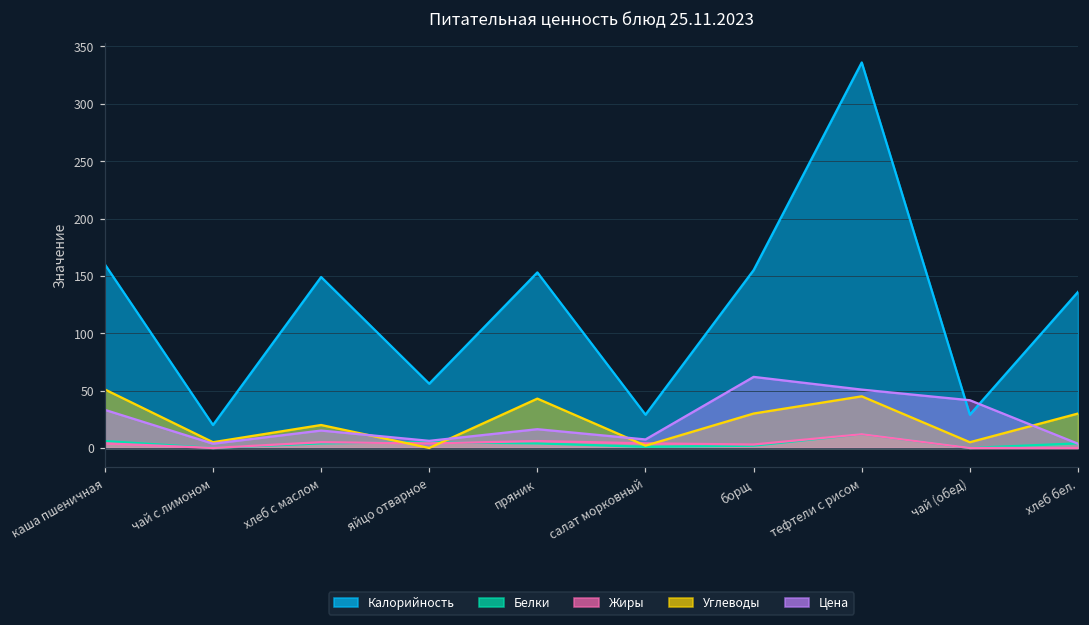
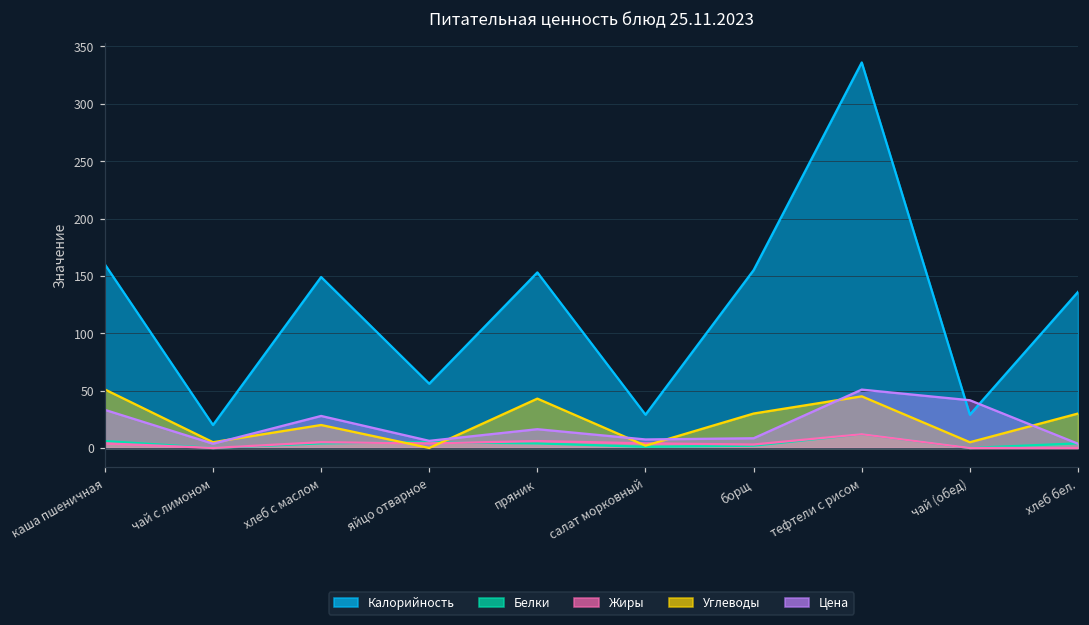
Цена, хлеб с маслом: 15 -> 28
Цена, борщ: 62 -> 8
